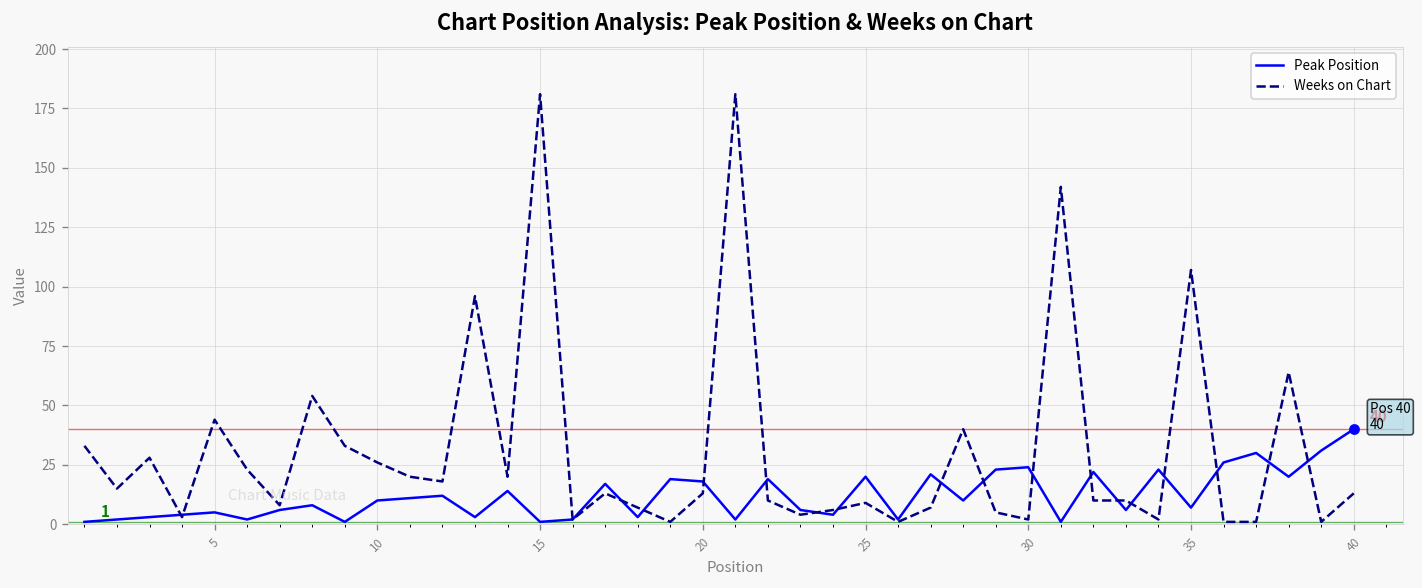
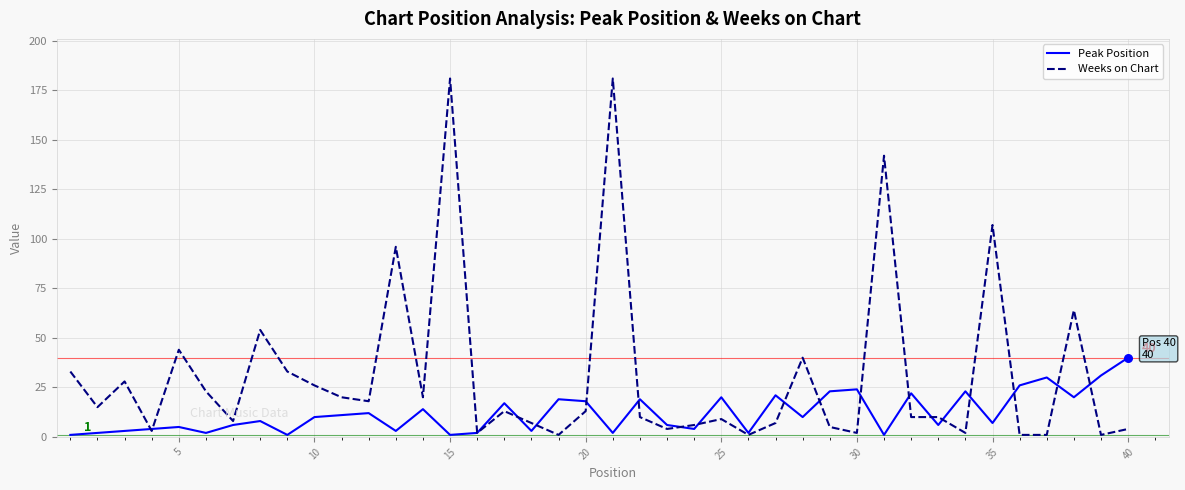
Weeks on Chart, 40: 13 -> 4
